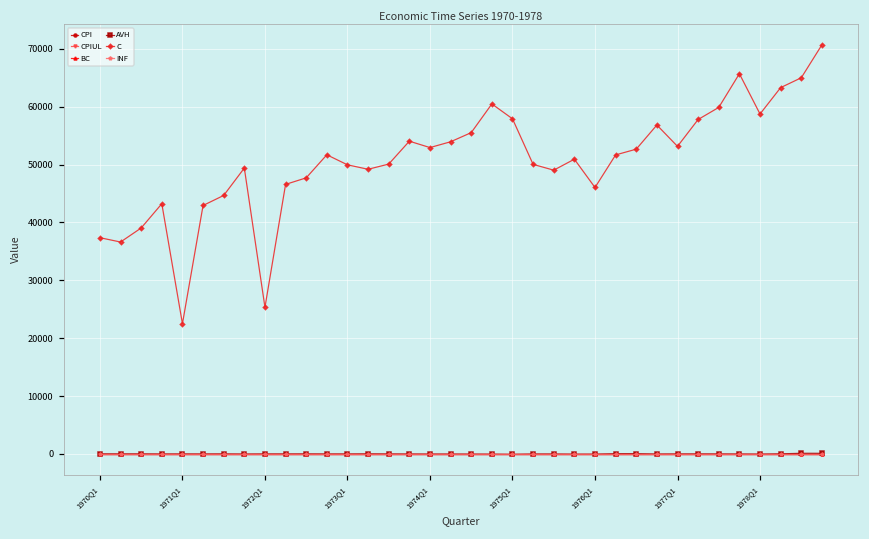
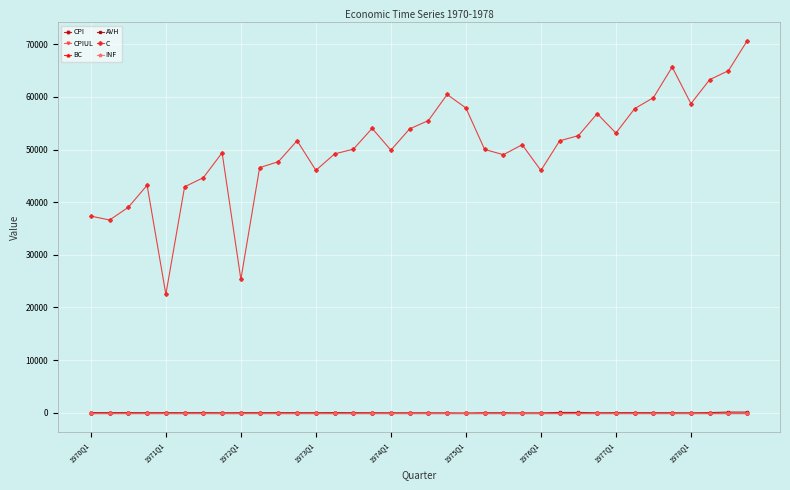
C, 1973Q1: 50000 -> 46000
C, 1974Q1: 53000 -> 50000
